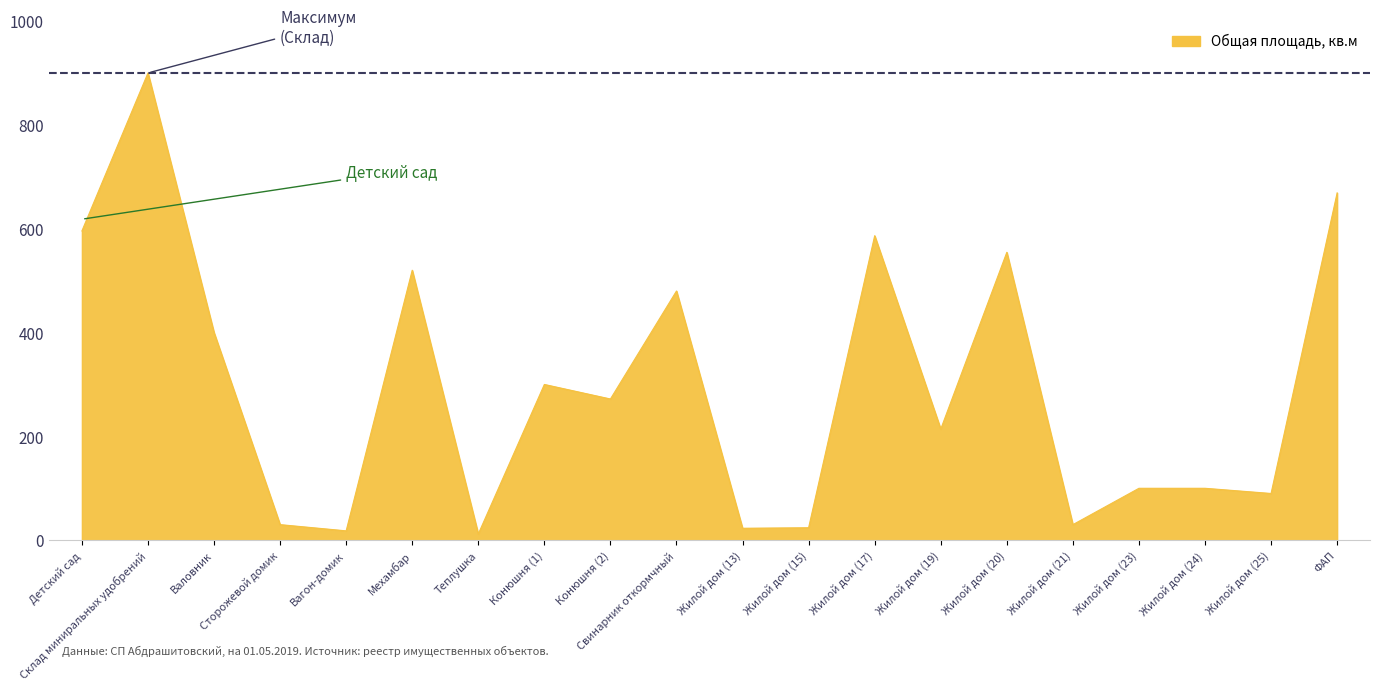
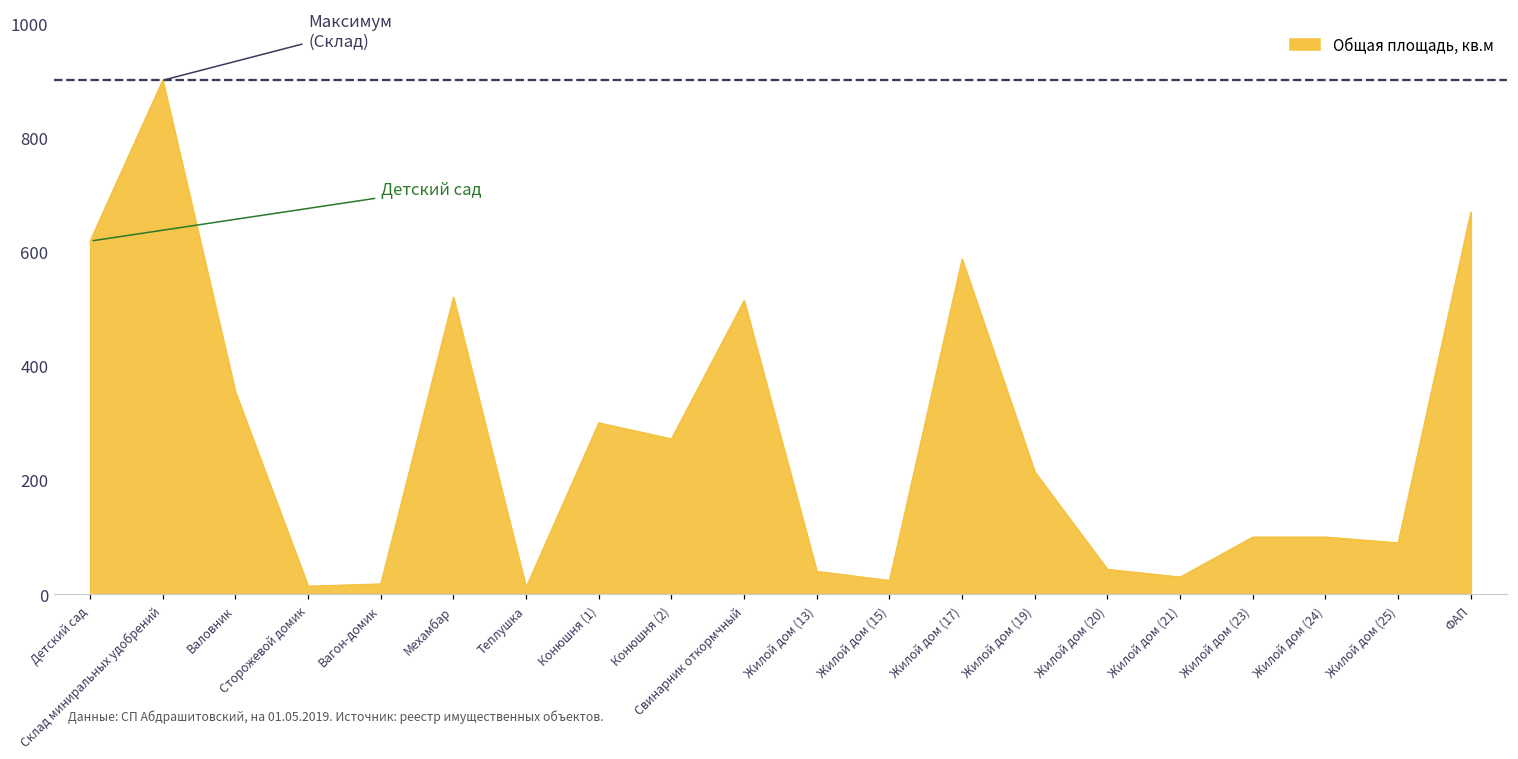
Детский сад: 600 -> 620
Валовник: 400 -> 350
Сторожевой домик: 30 -> 10
Свинарник откормчный: 480 -> 510
Жилой дом (13): 20 -> 40
Жилой дом (20): 550 -> 40
